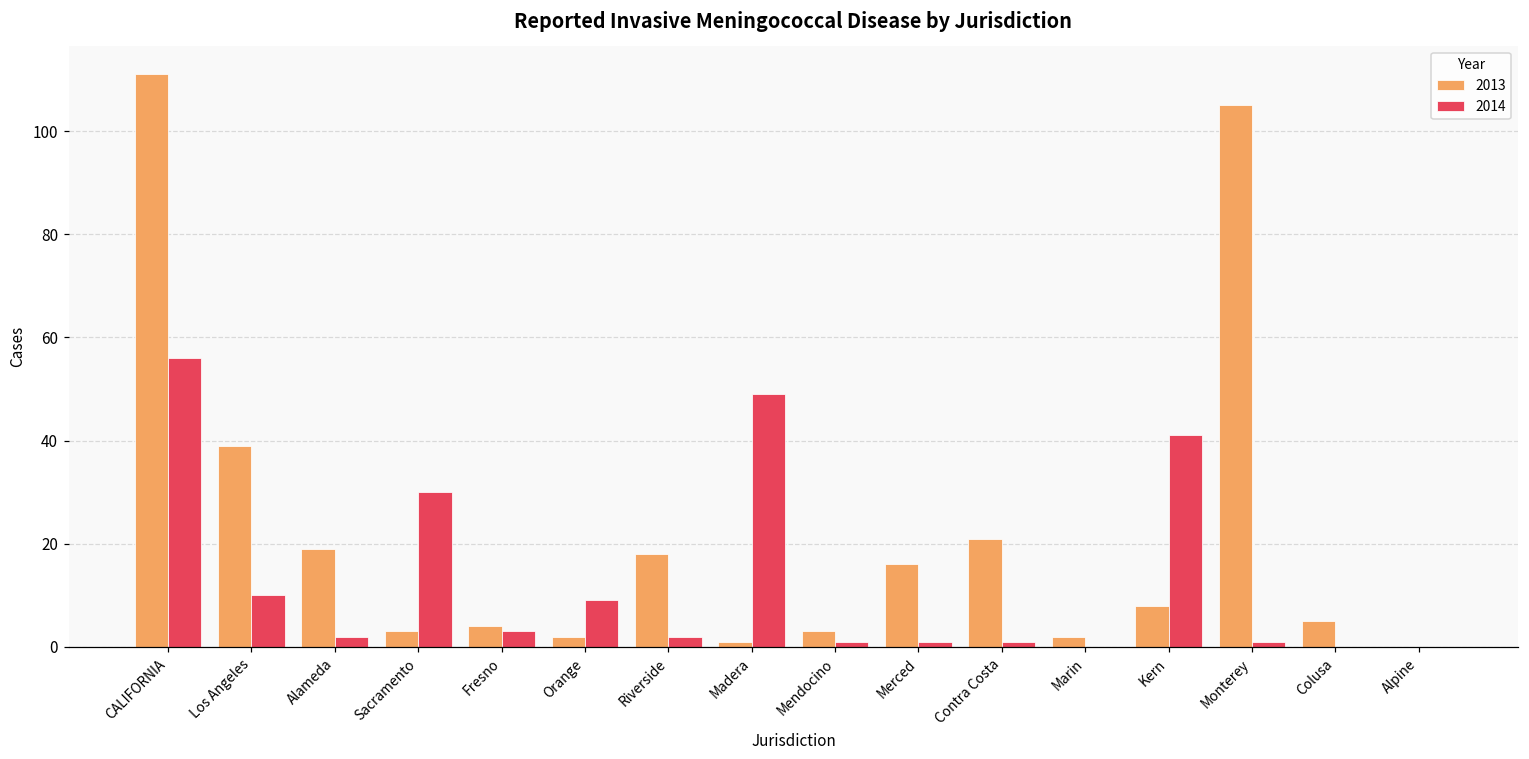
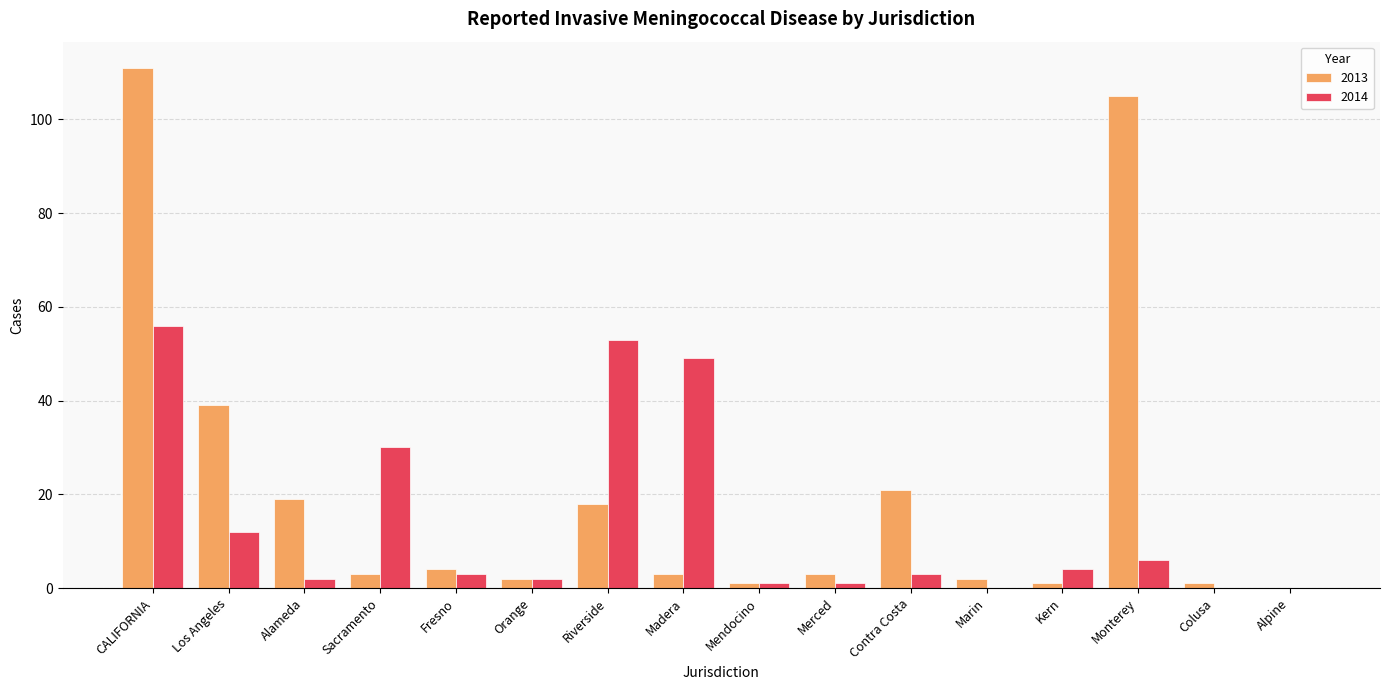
2014, Los Angeles: 10 -> 12
2014, Orange: 9 -> 2
2014, Riverside: 2 -> 53
2013, Madera: 1 -> 3
2013, Mendocino: 3 -> 1
2013, Merced: 16 -> 3
2014, Contra Costa: 1 -> 3
2013, Kern: 8 -> 1
2014, Kern: 41 -> 4
2014, Monterey: 1 -> 6
2013, Colusa: 5 -> 1
